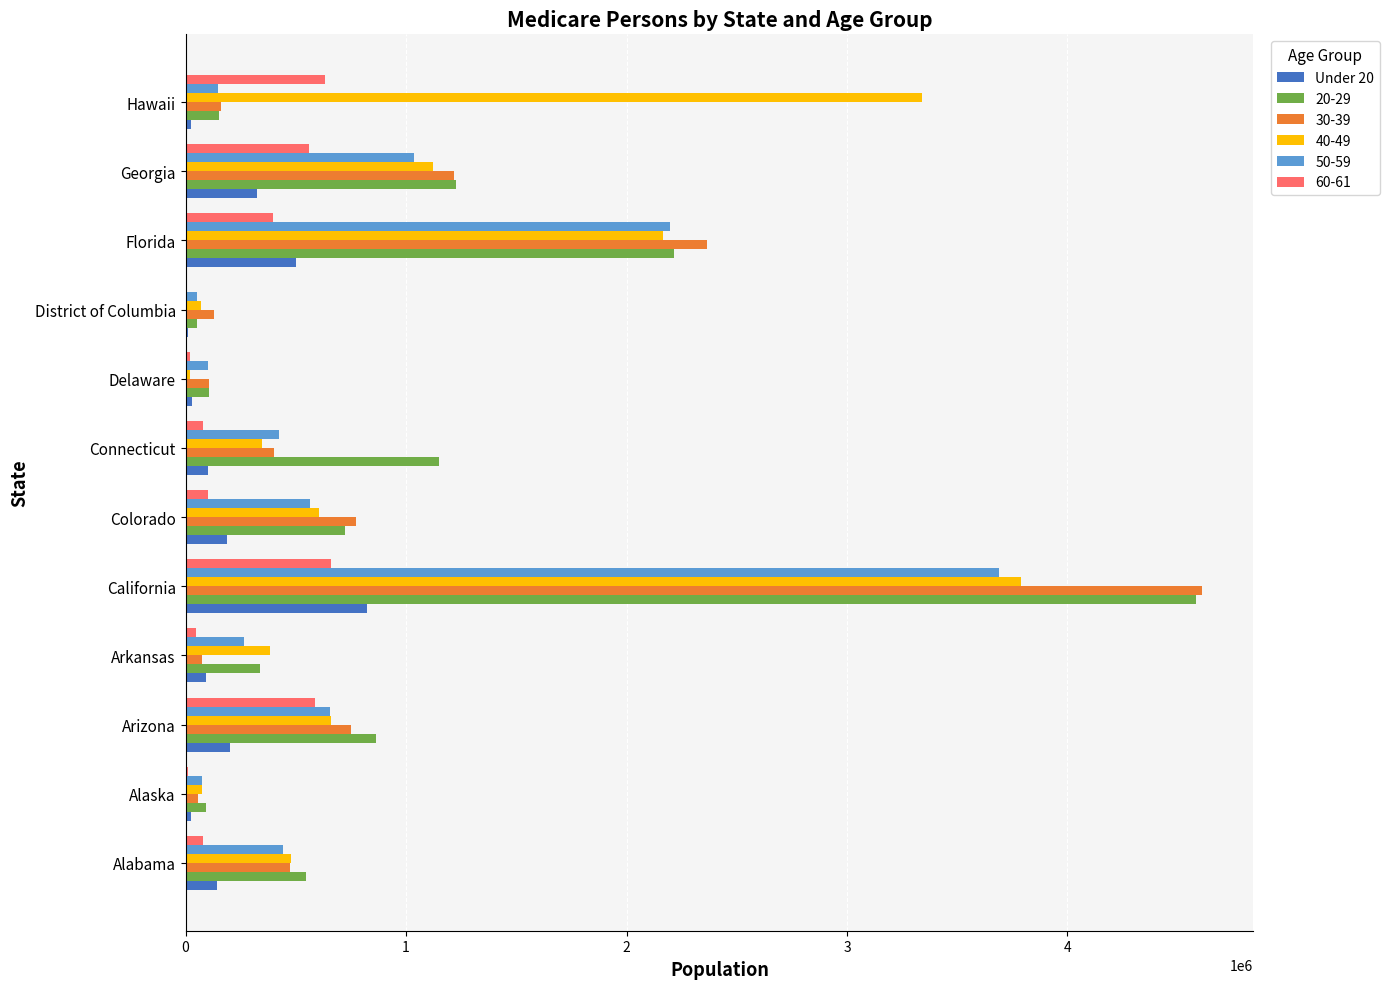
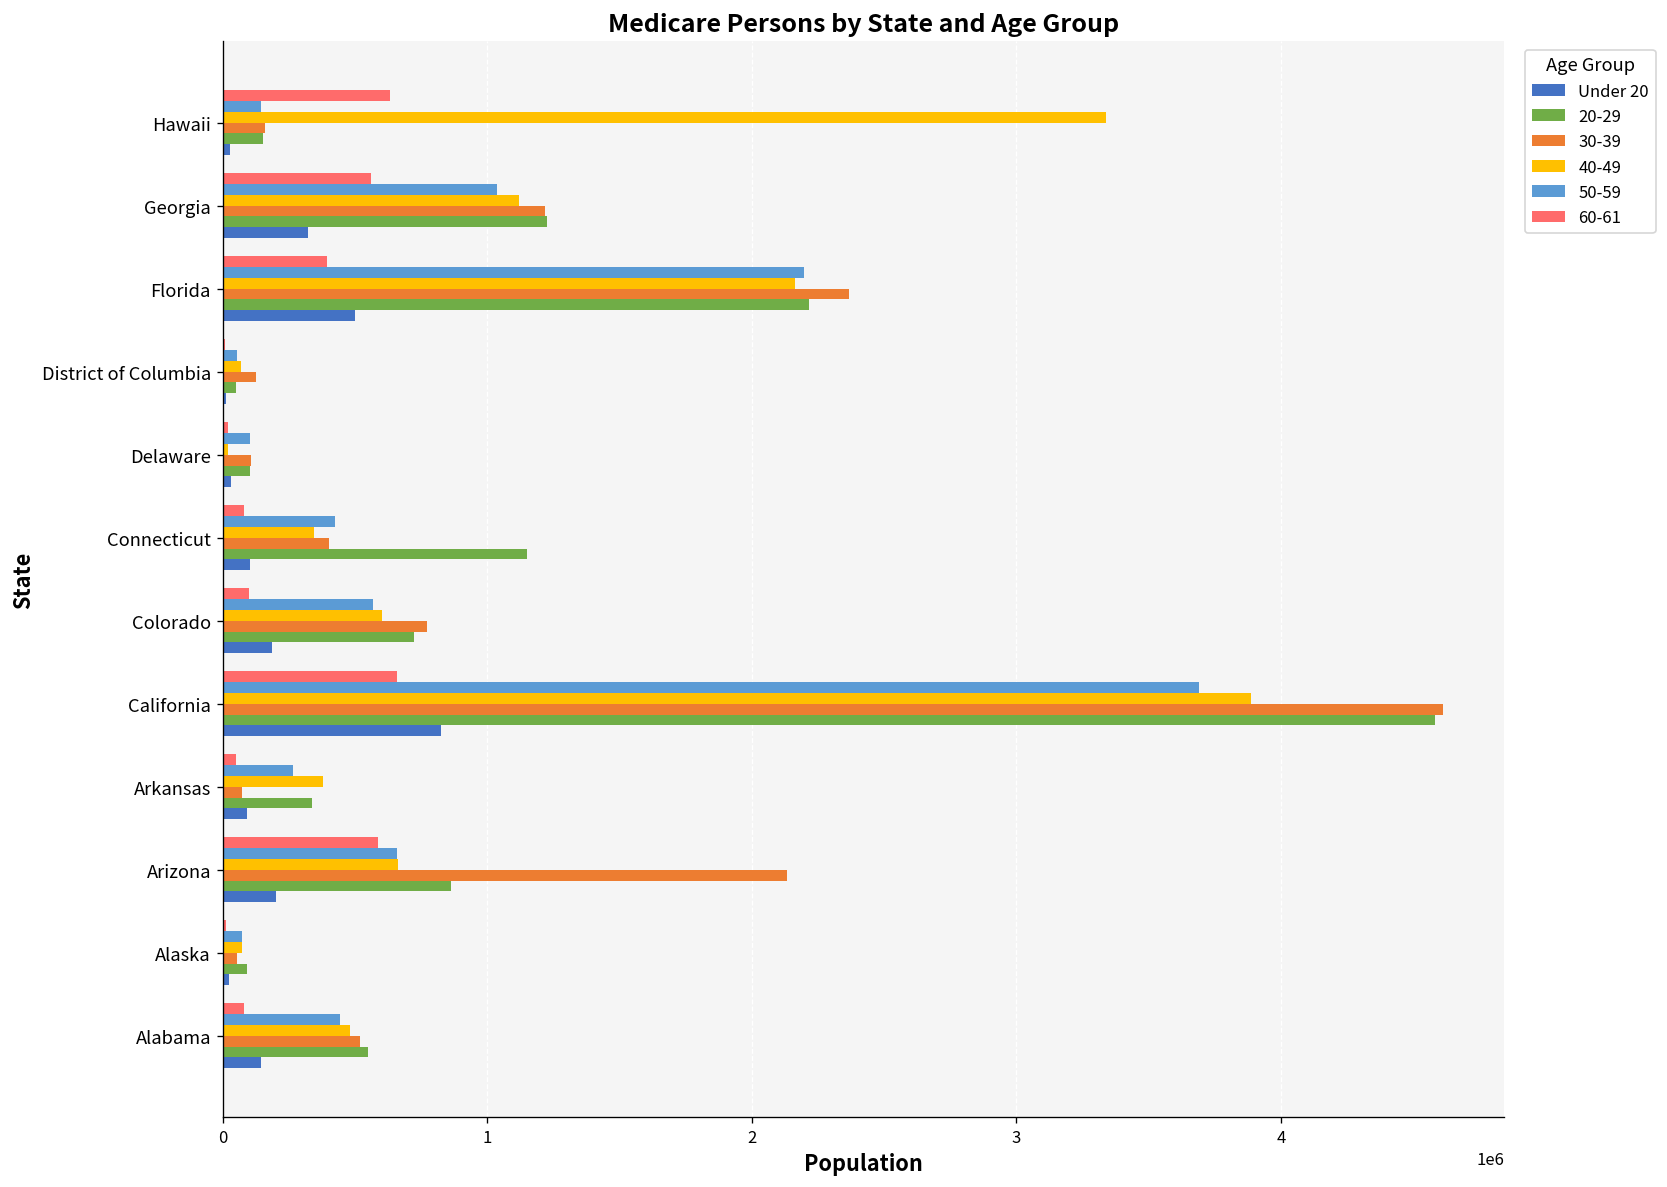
40-49, California: 3790000 -> 3890000
30-39, Arizona: 750000 -> 2130000
30-39, Alabama: 480000 -> 520000
